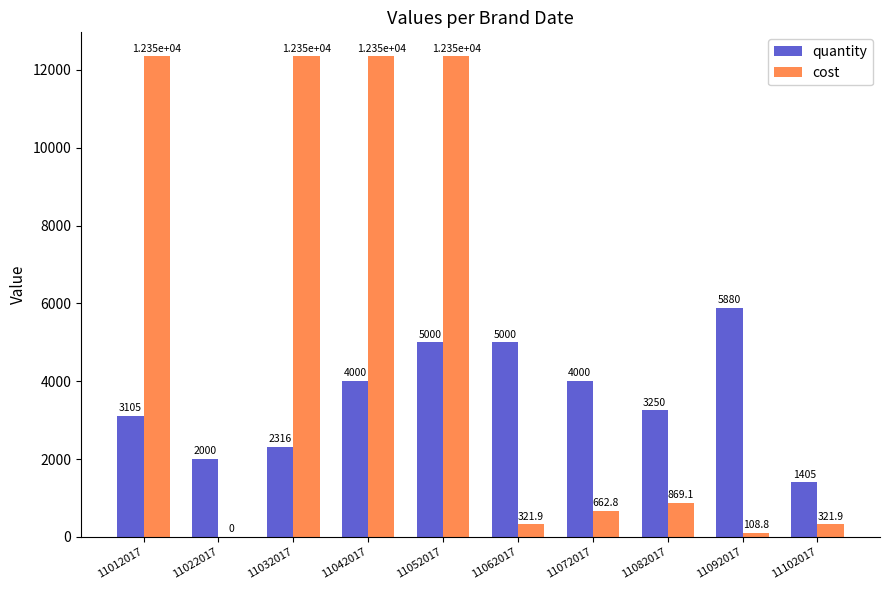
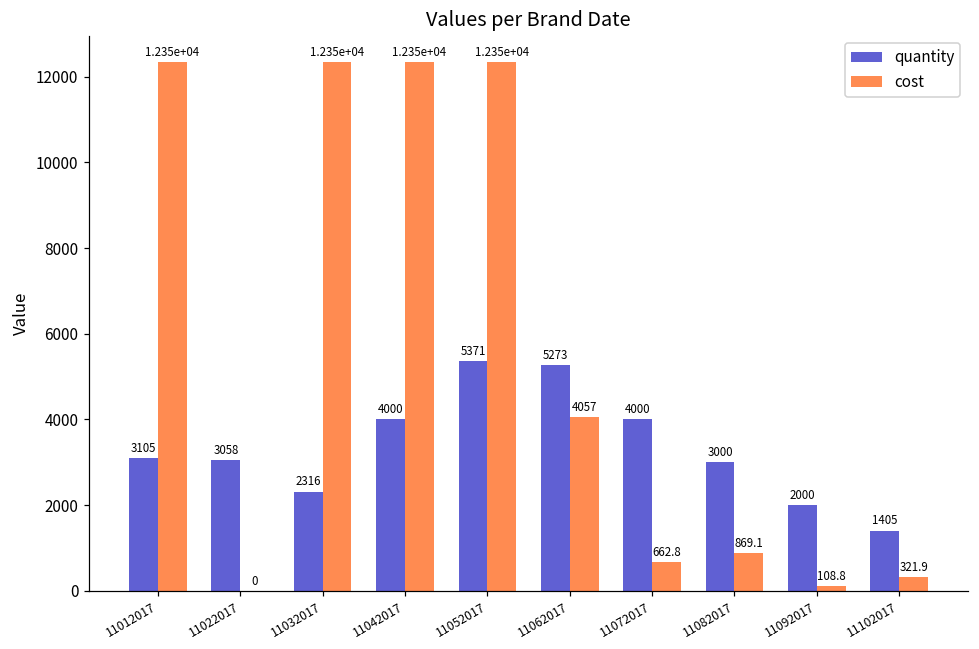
quantity, 11022017: 2000 -> 3058
quantity, 11052017: 5000 -> 5371
quantity, 11062017: 5000 -> 5273
cost, 11062017: 321.9 -> 4057
quantity, 11082017: 3250 -> 3000
quantity, 11092017: 5880 -> 2000
